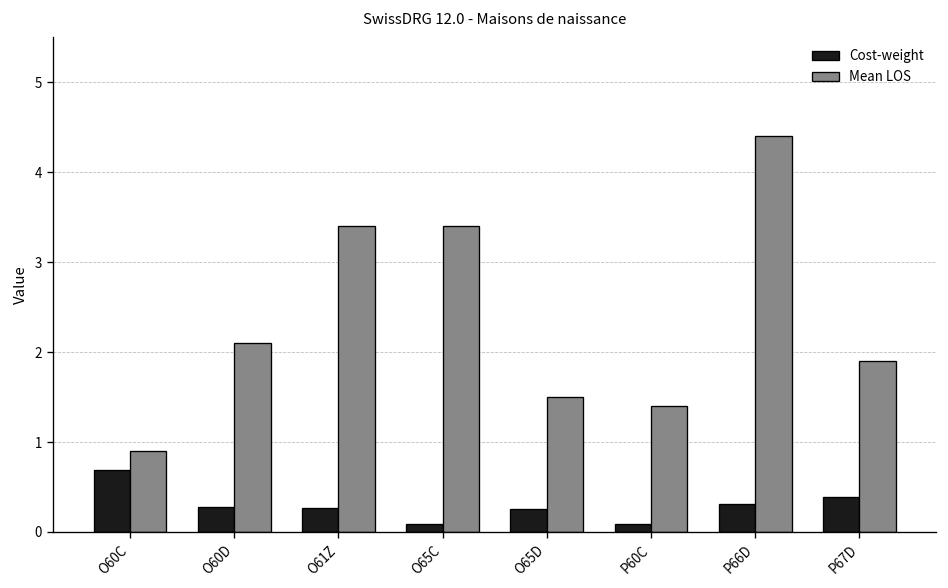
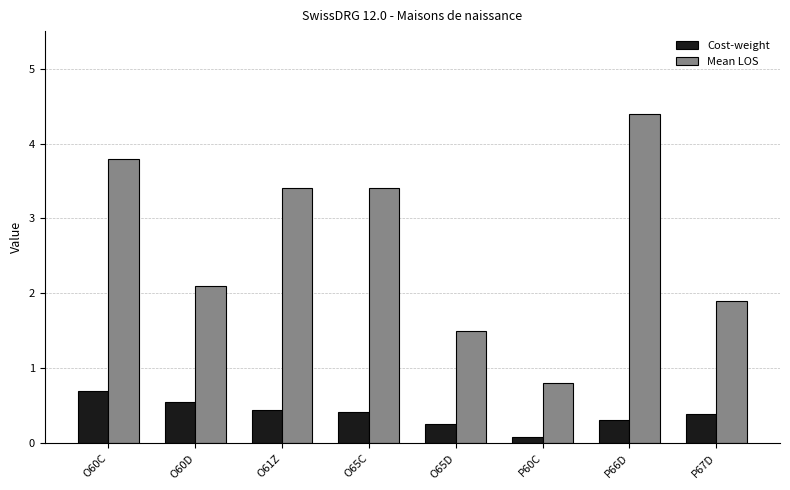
Mean LOS, O60C: 0.9 -> 3.8
Cost-weight, O60D: 0.3 -> 0.6
Cost-weight, O61Z: 0.3 -> 0.4
Cost-weight, O65C: 0.1 -> 0.4
Mean LOS, P60C: 1.4 -> 0.8
